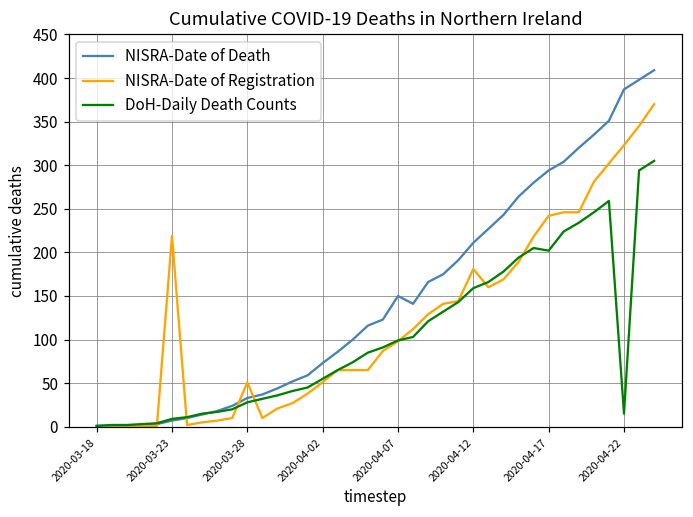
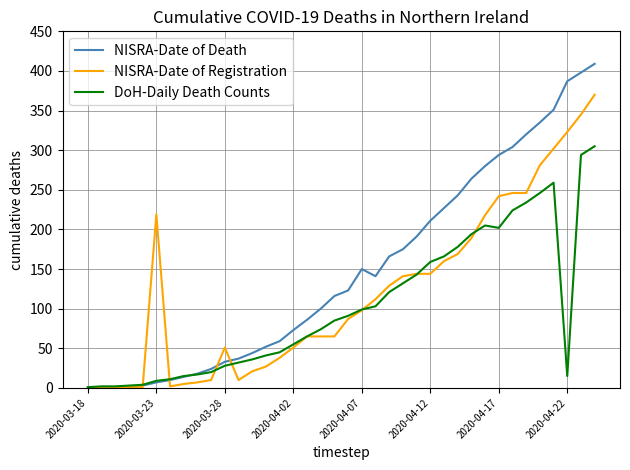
NISRA-Date of Registration, 2020-04-12: 180 -> 140
